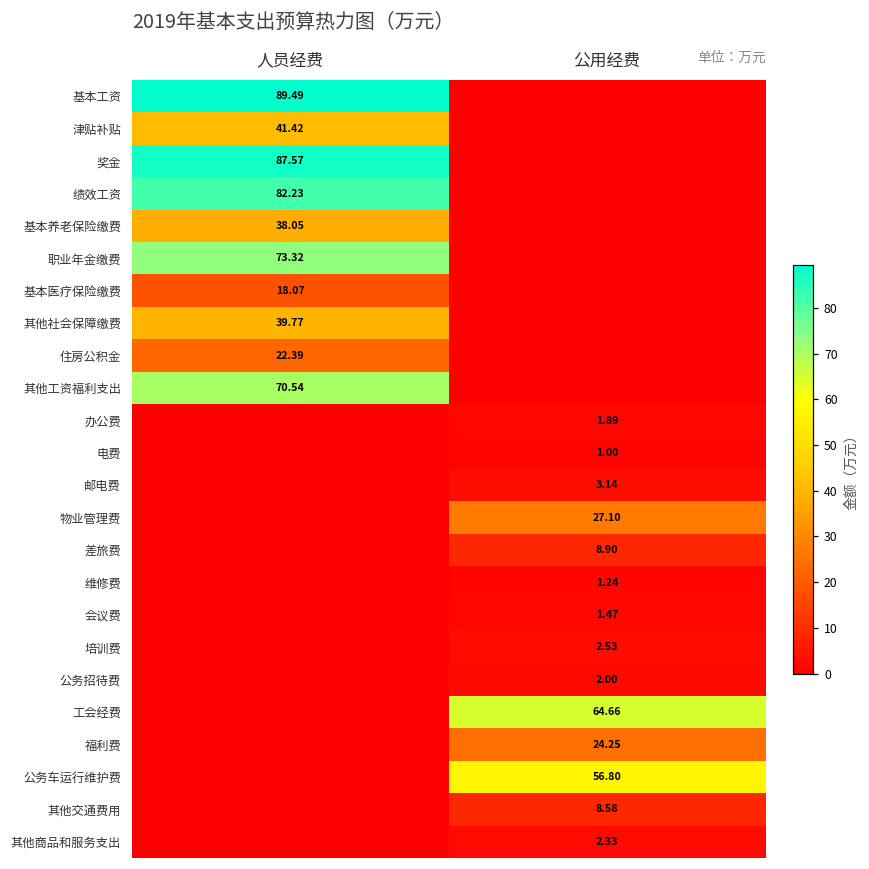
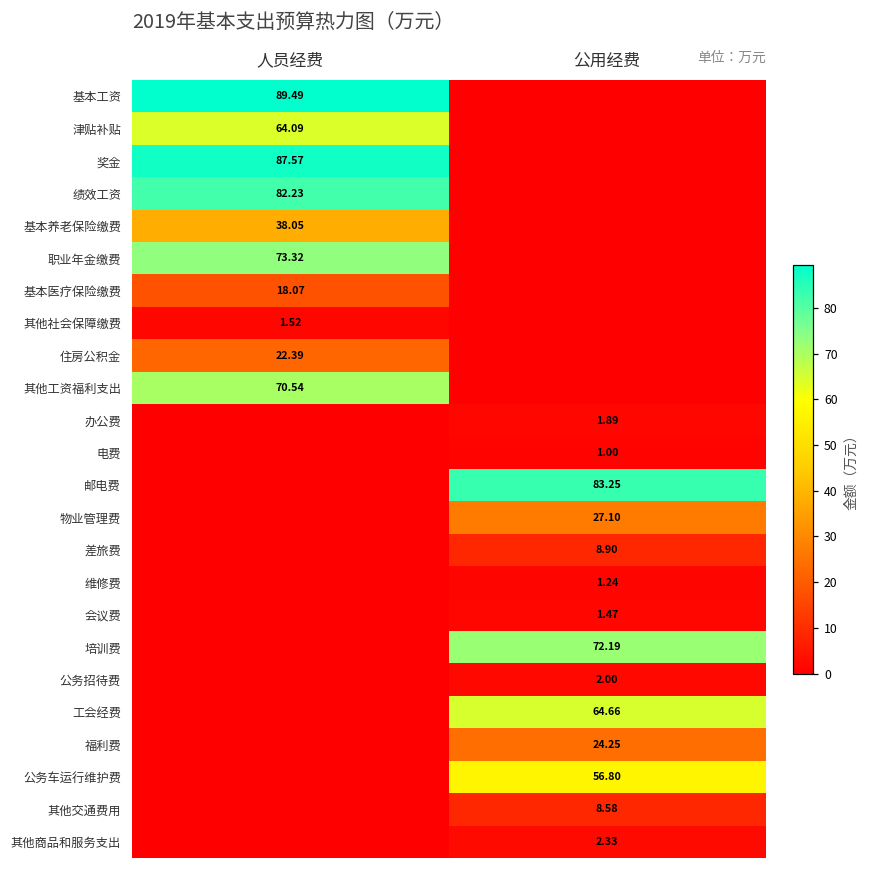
津贴补贴, 人员经费: 41.42 -> 64.09
其他社会保障缴费, 人员经费: 39.77 -> 1.52
邮电费, 公用经费: 3.14 -> 83.25
培训费, 公用经费: 2.53 -> 72.19
